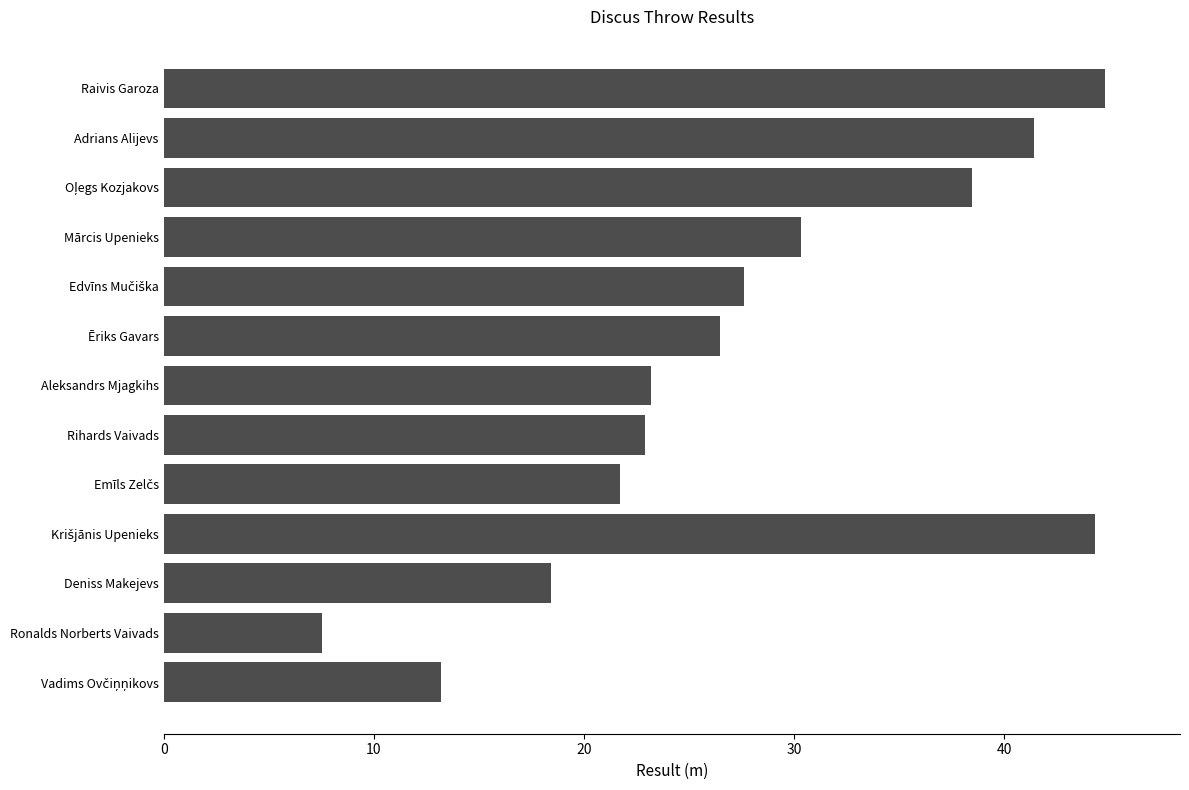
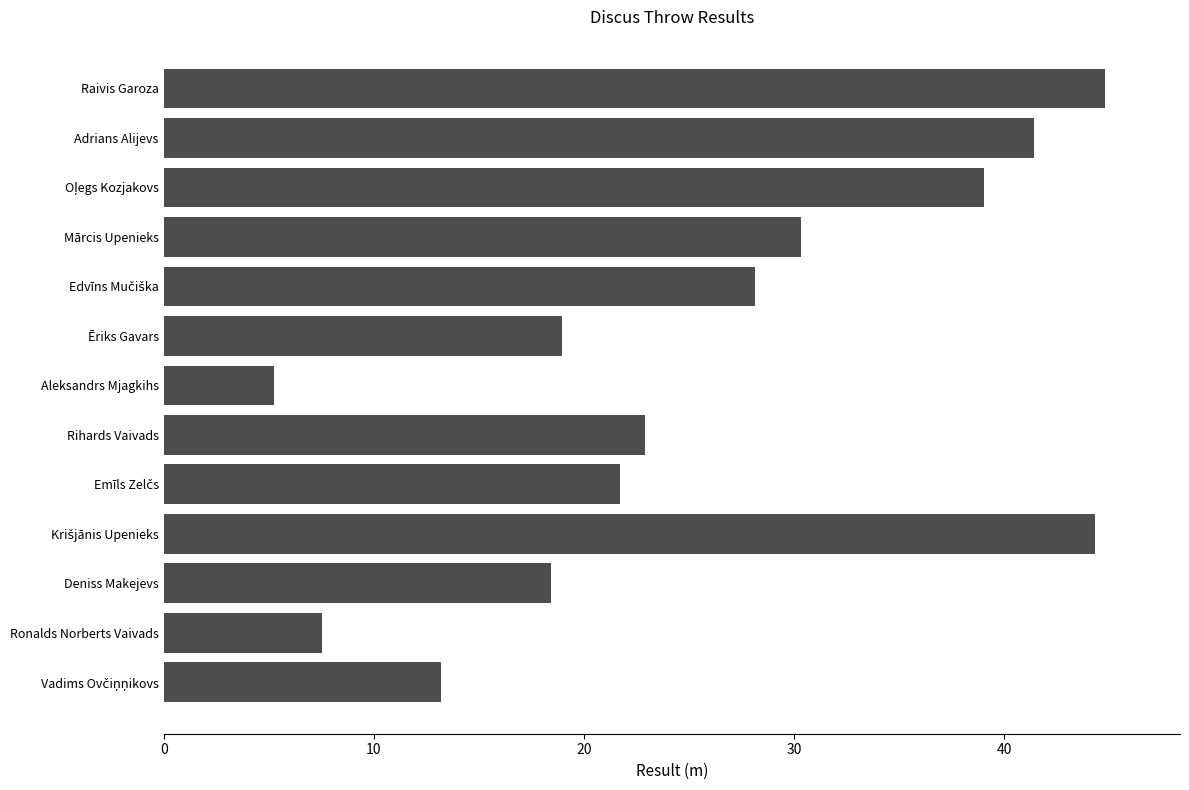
Oļegs Kozjakovs: 38.5 -> 39.1
Edvīns Mučiška: 27.6 -> 28.1
Ēriks Gavars: 26.5 -> 19.0
Aleksandrs Mjagkihs: 23.2 -> 5.3
